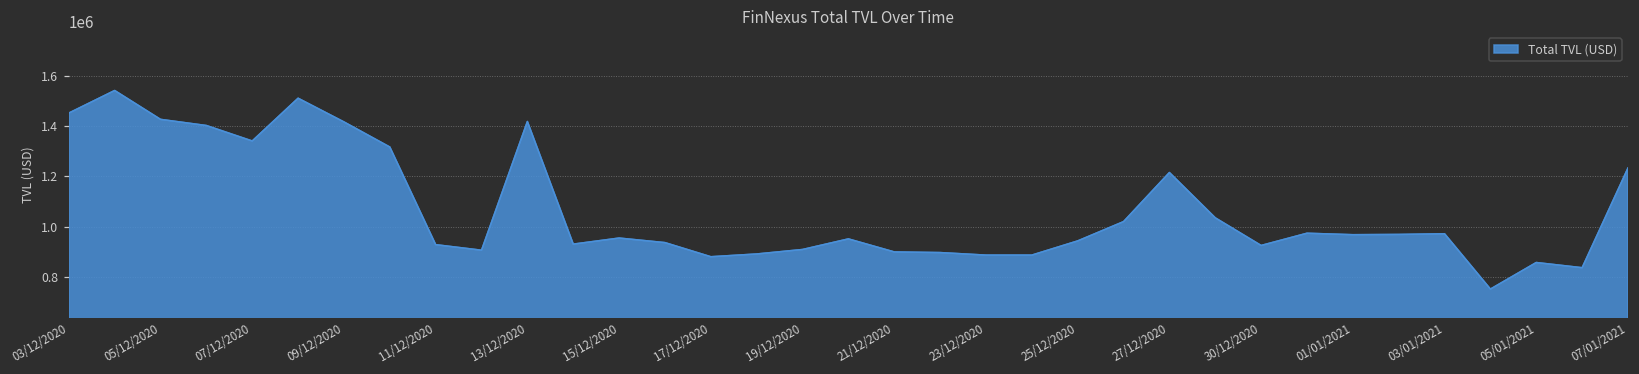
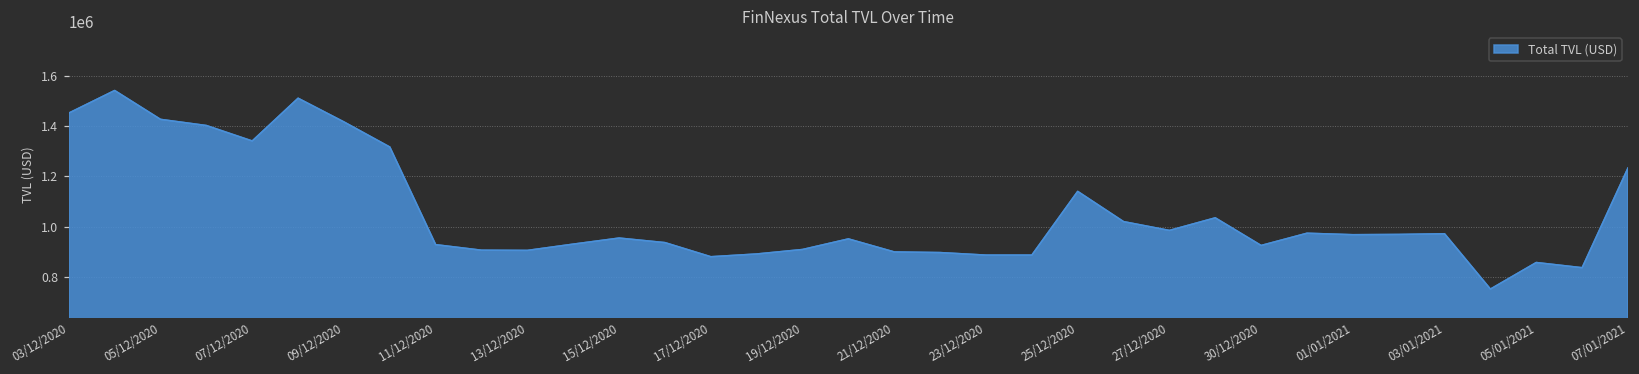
13/12/2020: 1420000 -> 910000
25/12/2020: 940000 -> 1140000
27/12/2020: 1220000 -> 990000
